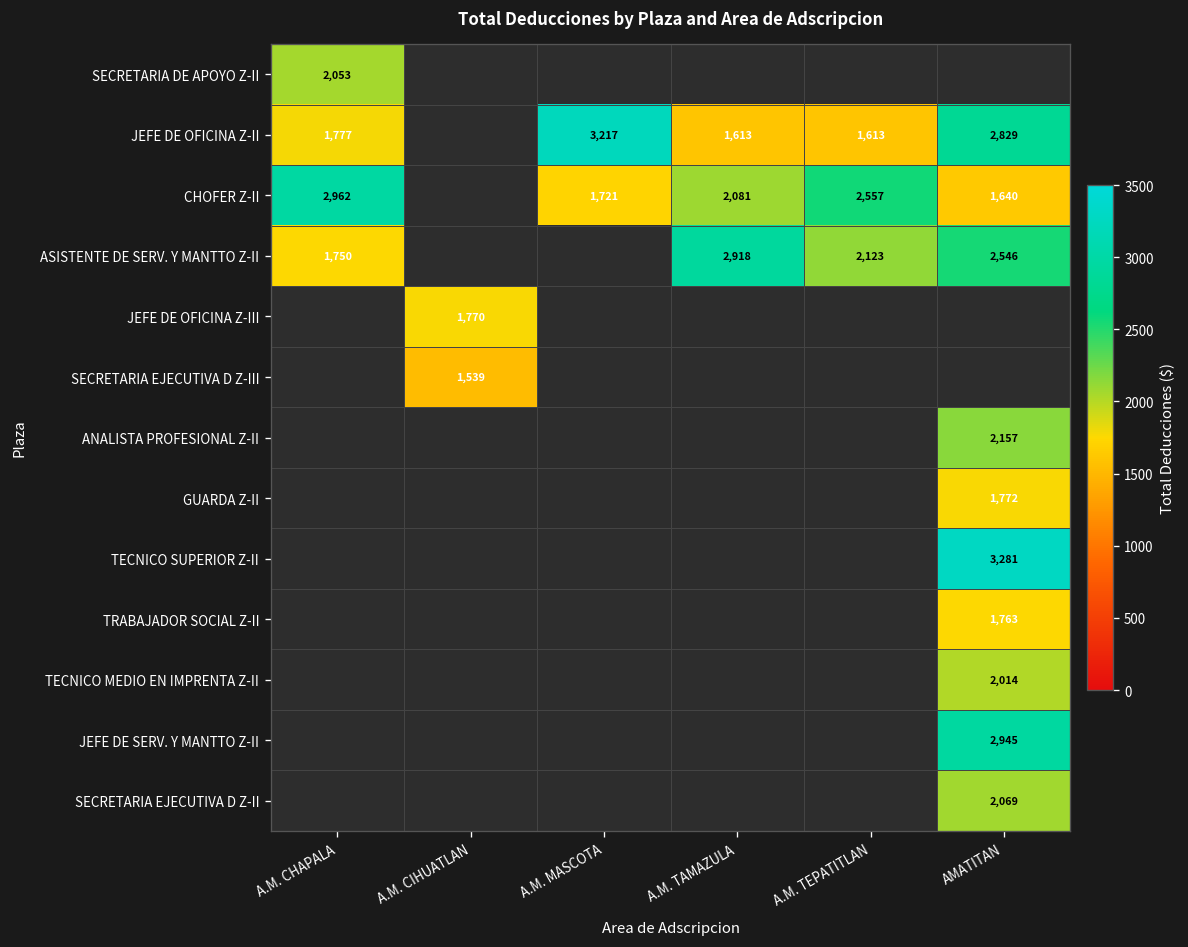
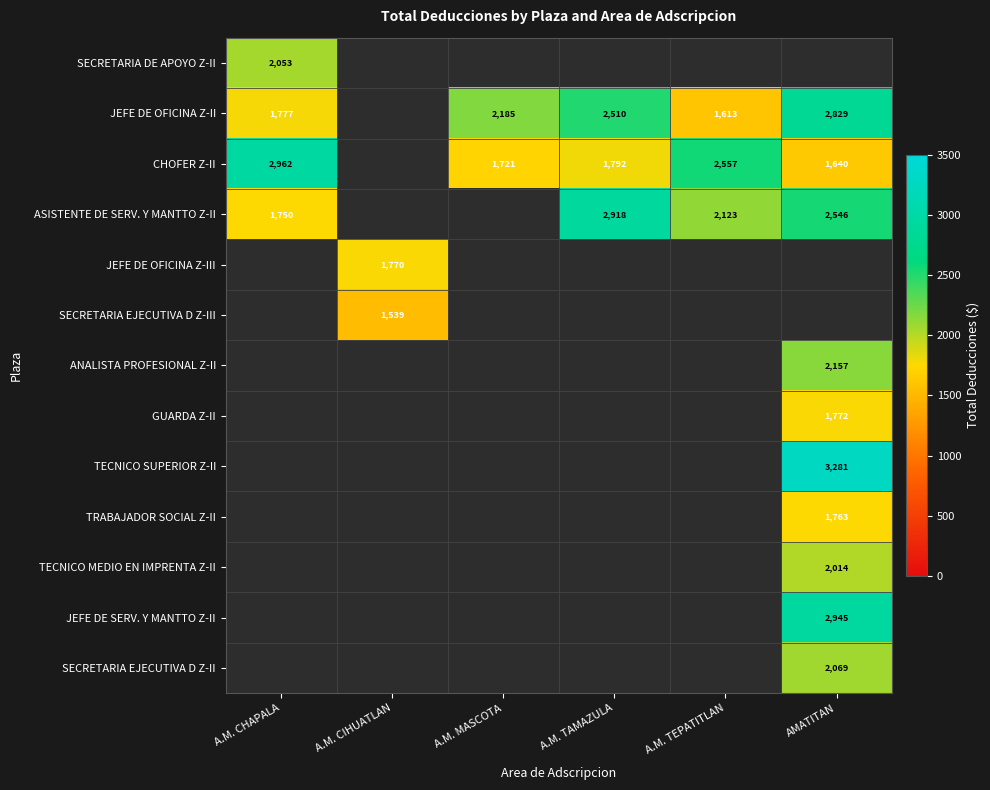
JEFE DE OFICINA Z-II, A.M. MASCOTA: 3,217 -> 2,185
JEFE DE OFICINA Z-II, A.M. TAMAZULA: 1,613 -> 2,510
CHOFER Z-II, A.M. TAMAZULA: 2,081 -> 1,792
